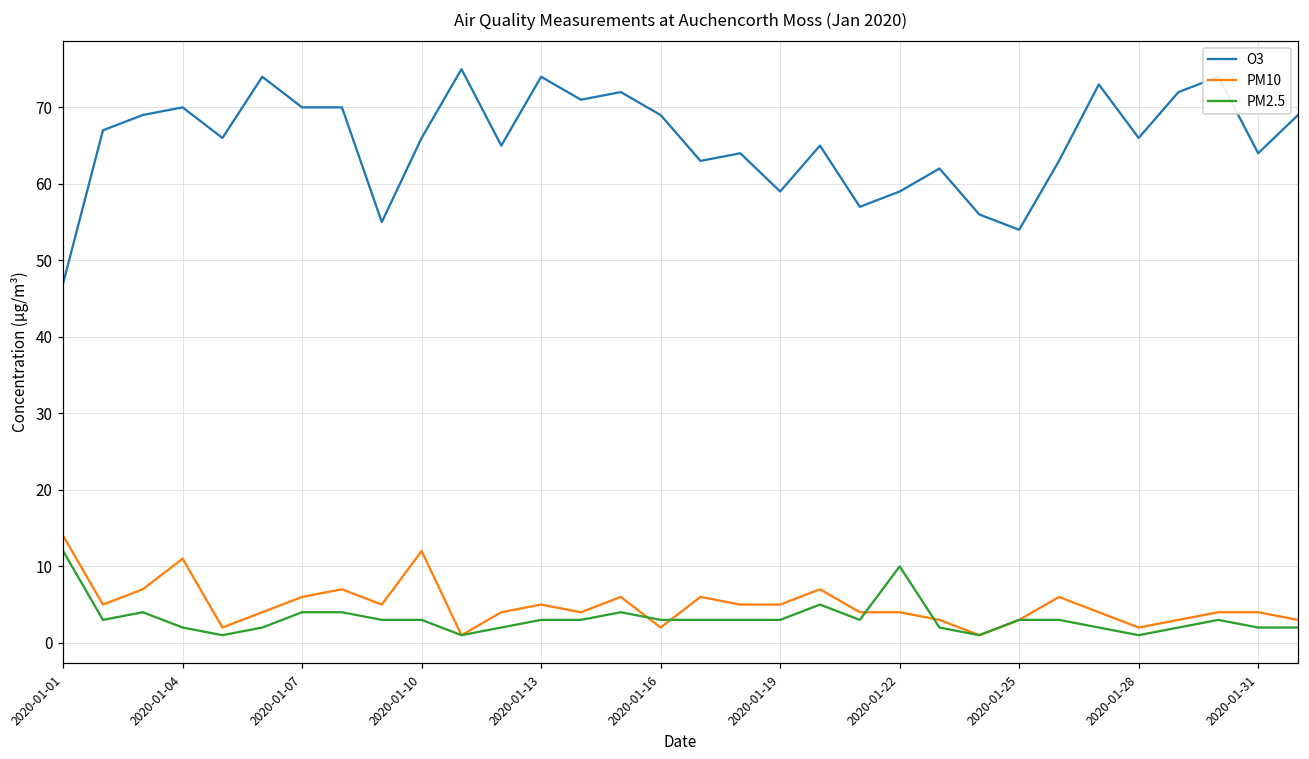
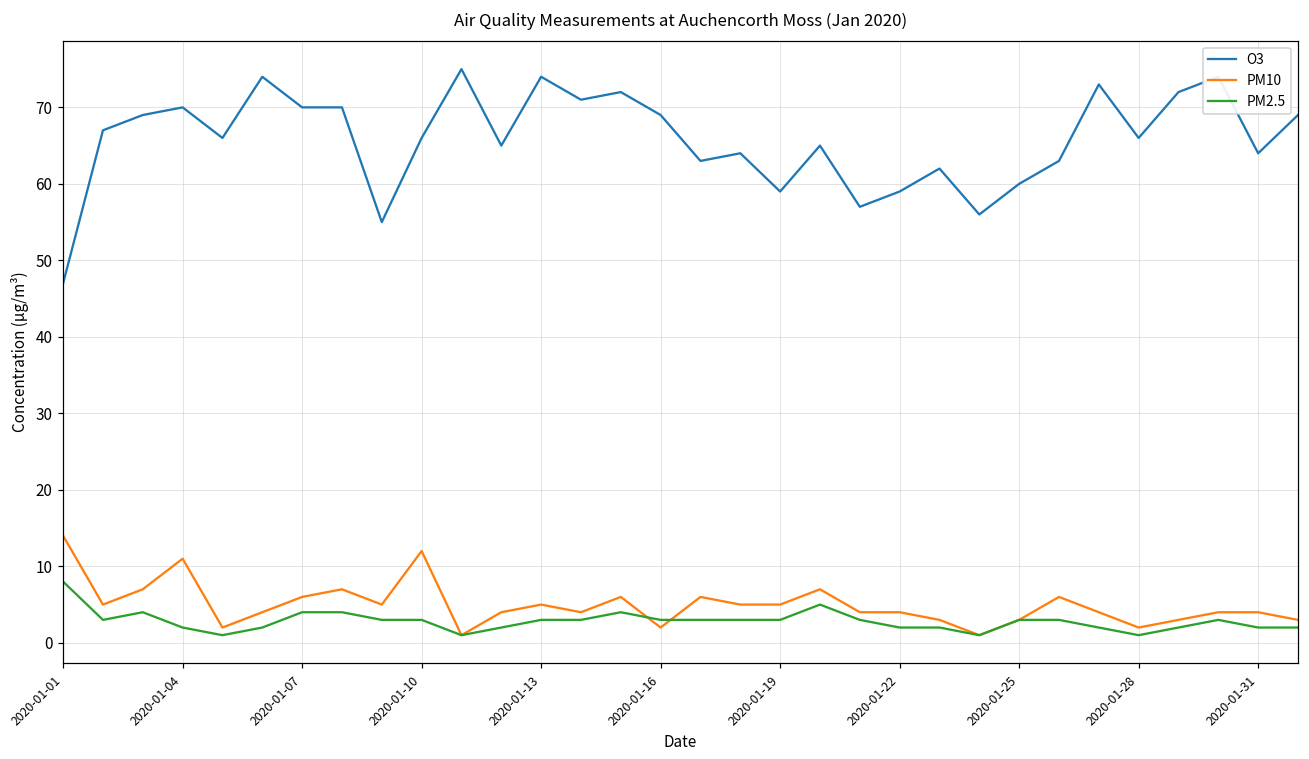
PM2.5, 2020-01-01: 12 -> 8
PM2.5, 2020-01-22: 10 -> 2
O3, 2020-01-25: 54 -> 60
